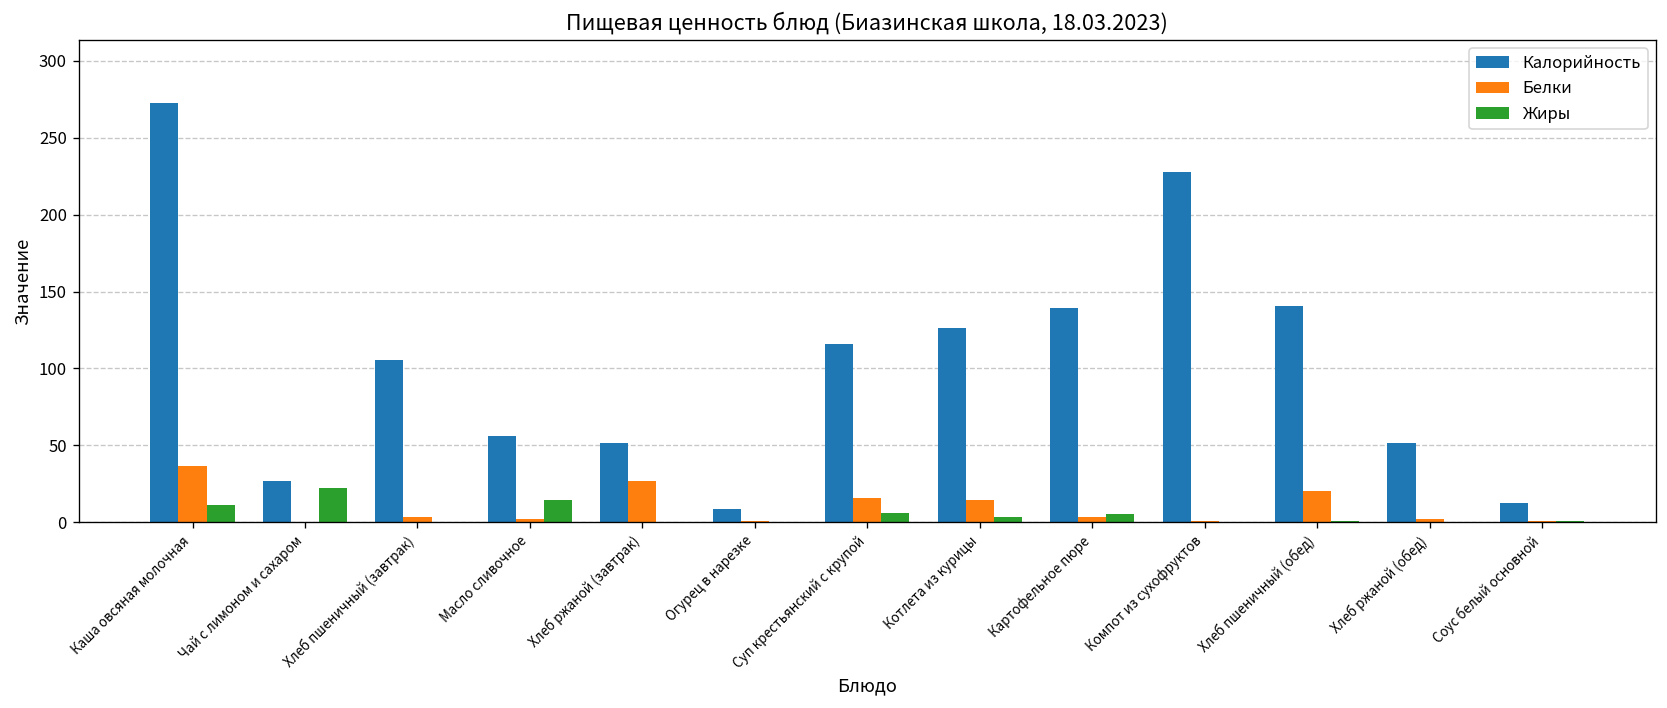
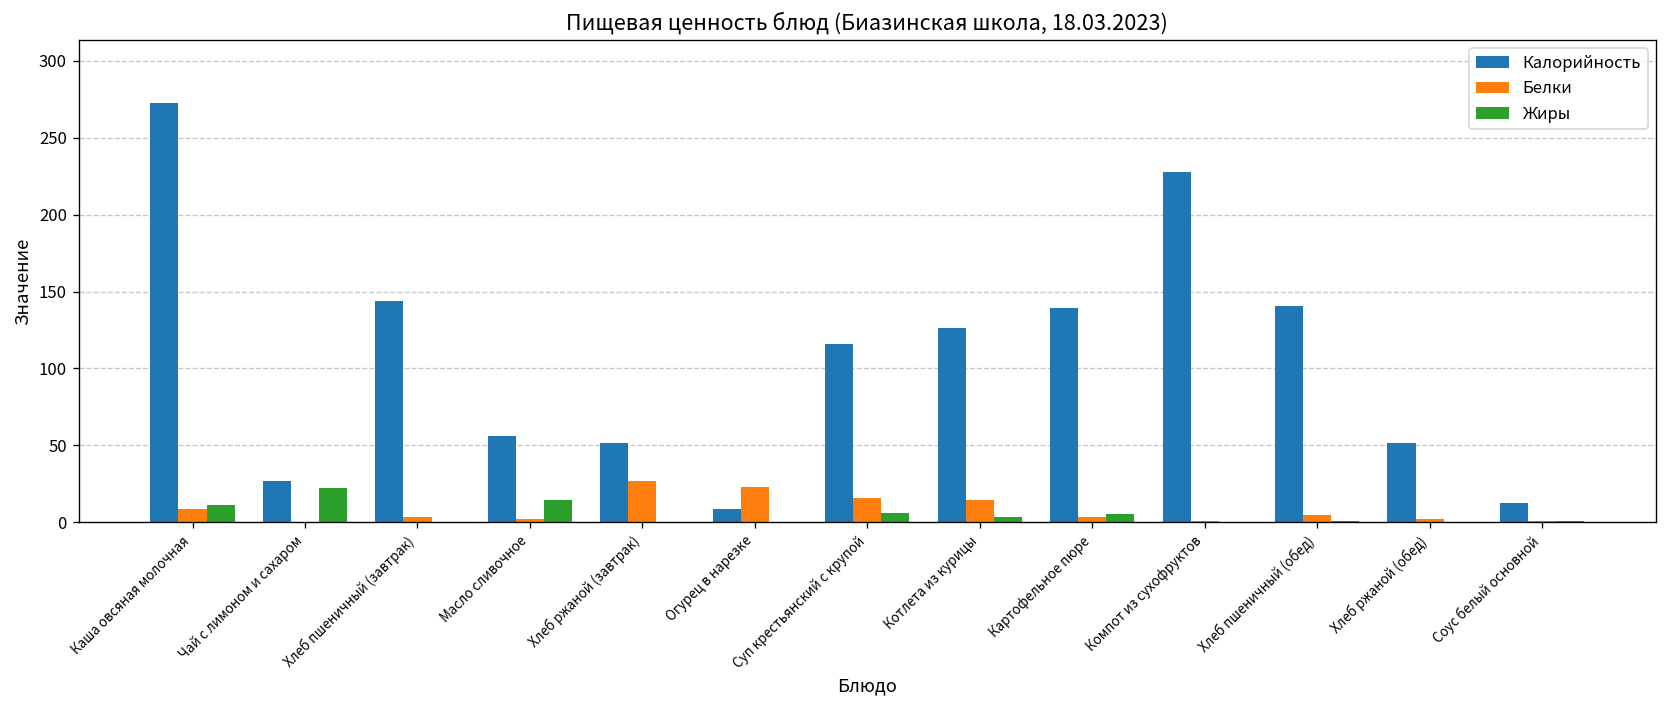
Белки, Каша овсяная молочная: 37 -> 9
Калорийность, Хлеб пшеничный (завтрак): 106 -> 144
Белки, Огурец в нарезке: 1 -> 23
Белки, Хлеб пшеничный (обед): 20 -> 5
